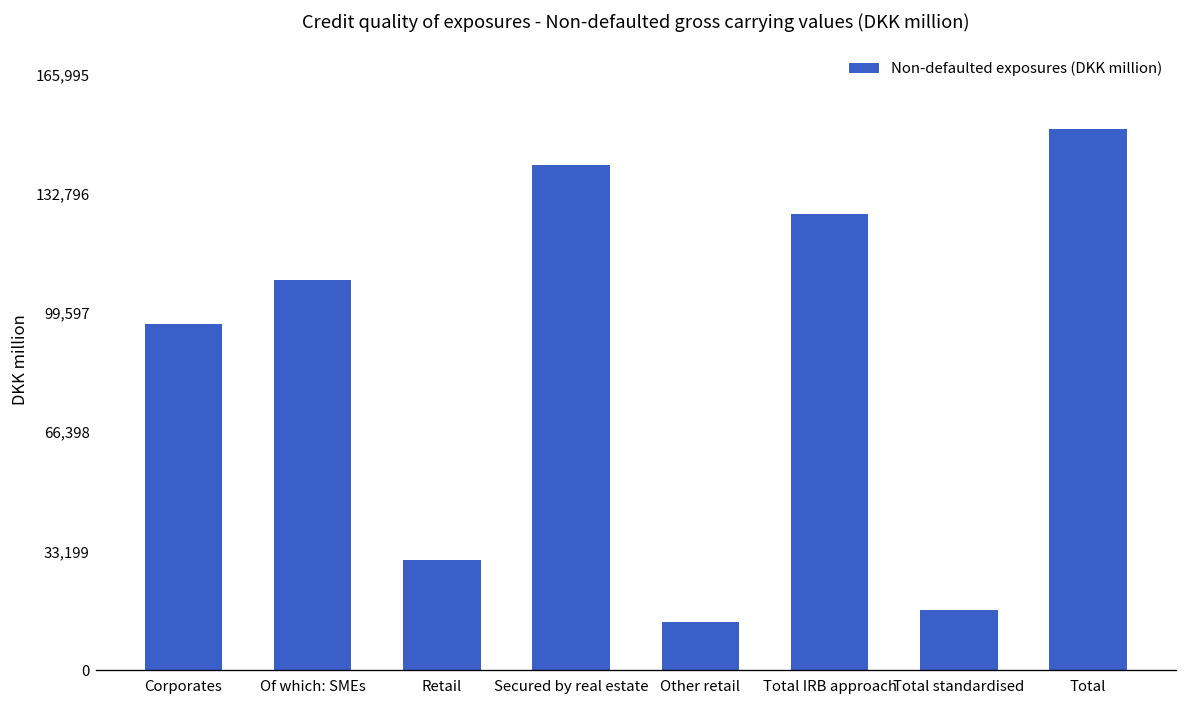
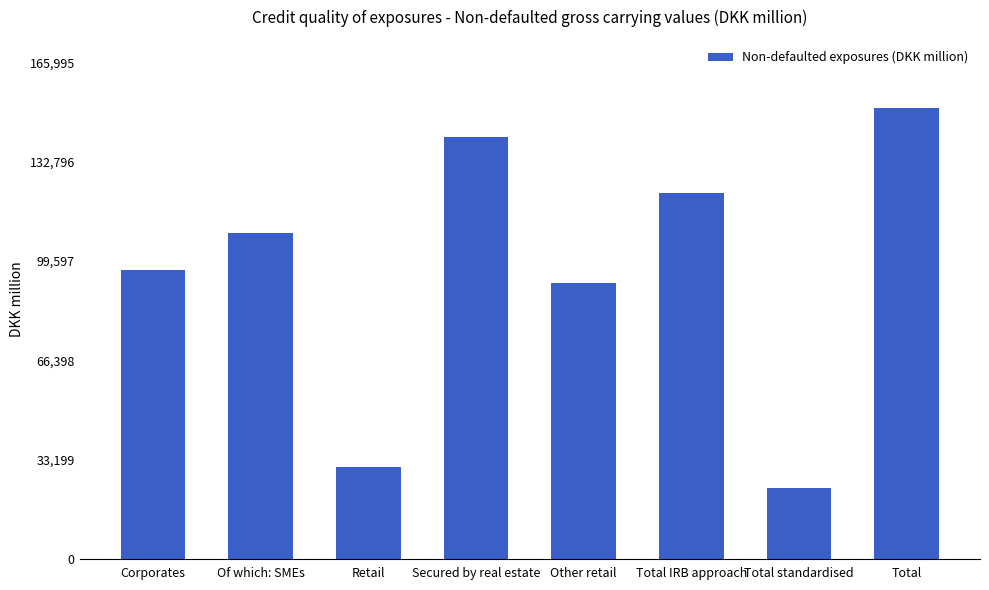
Other retail: 14,000 -> 92,000
Total IRB approach: 127,000 -> 122,000
Total standardised: 17,000 -> 24,000
